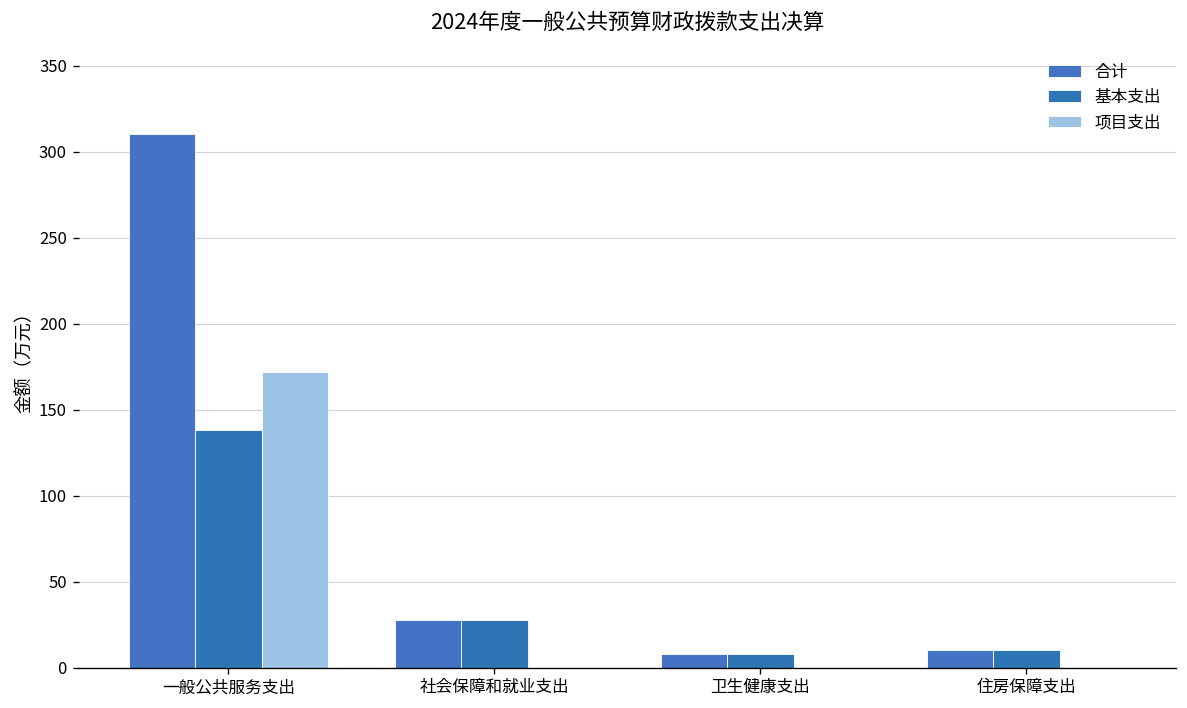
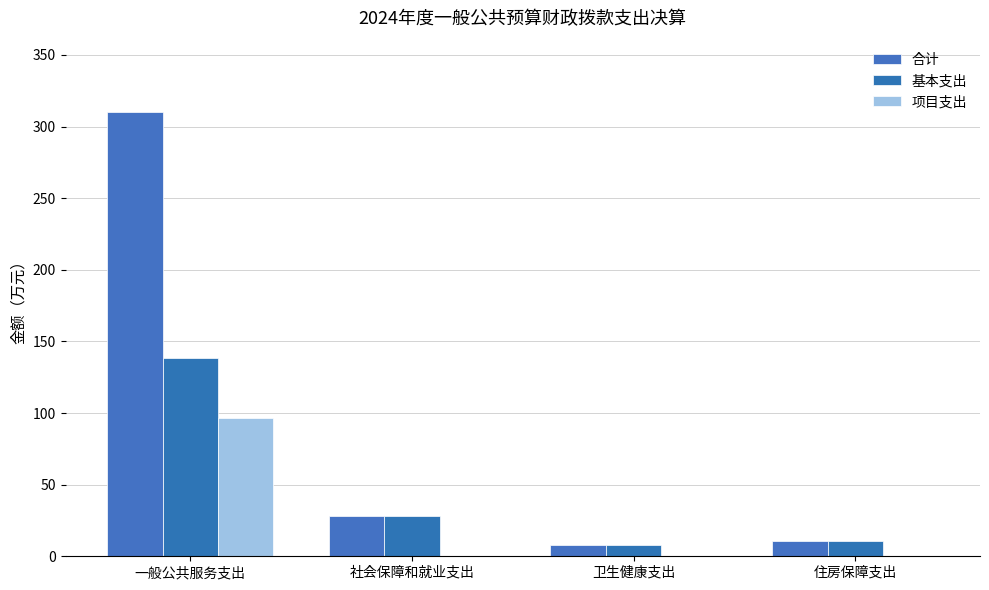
项目支出, 一般公共服务支出: 172 -> 97
